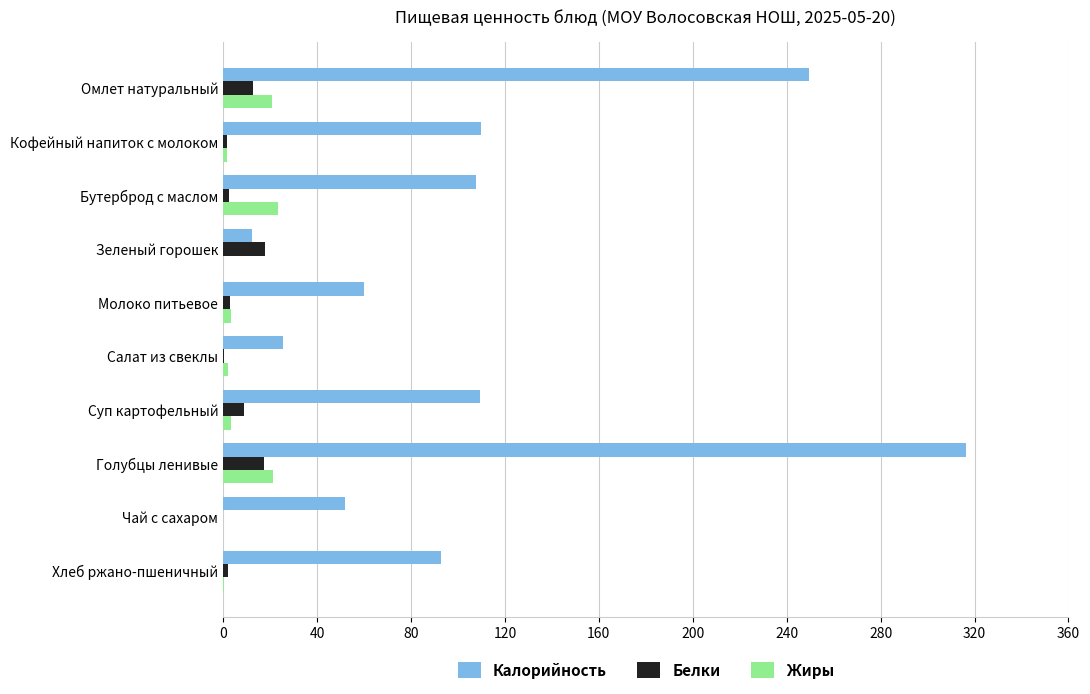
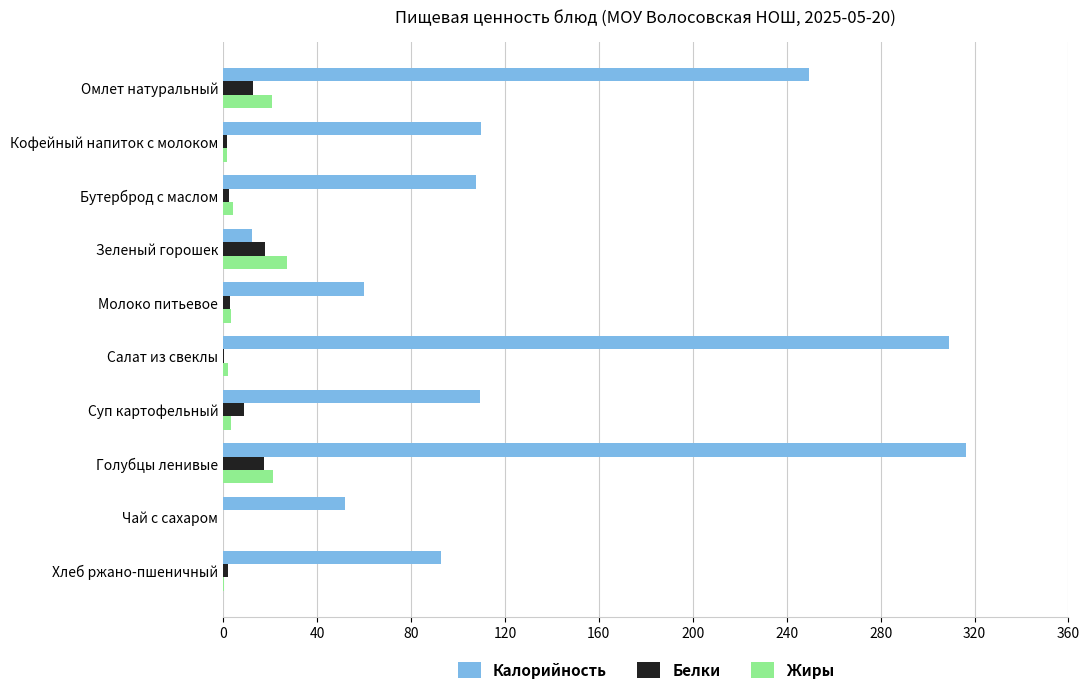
Жиры, Бутерброд с маслом: 23 -> 4
Жиры, Зеленый горошек: 0 -> 27
Калорийность, Салат из свеклы: 26 -> 309
